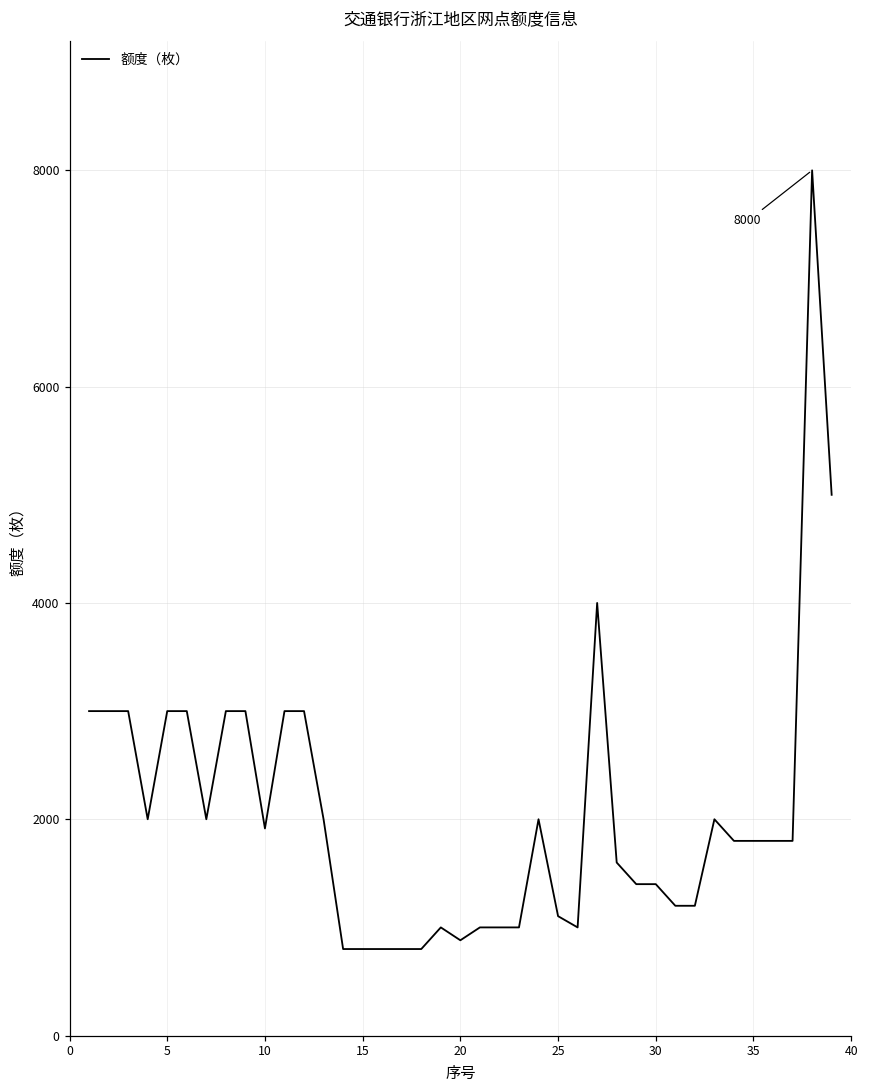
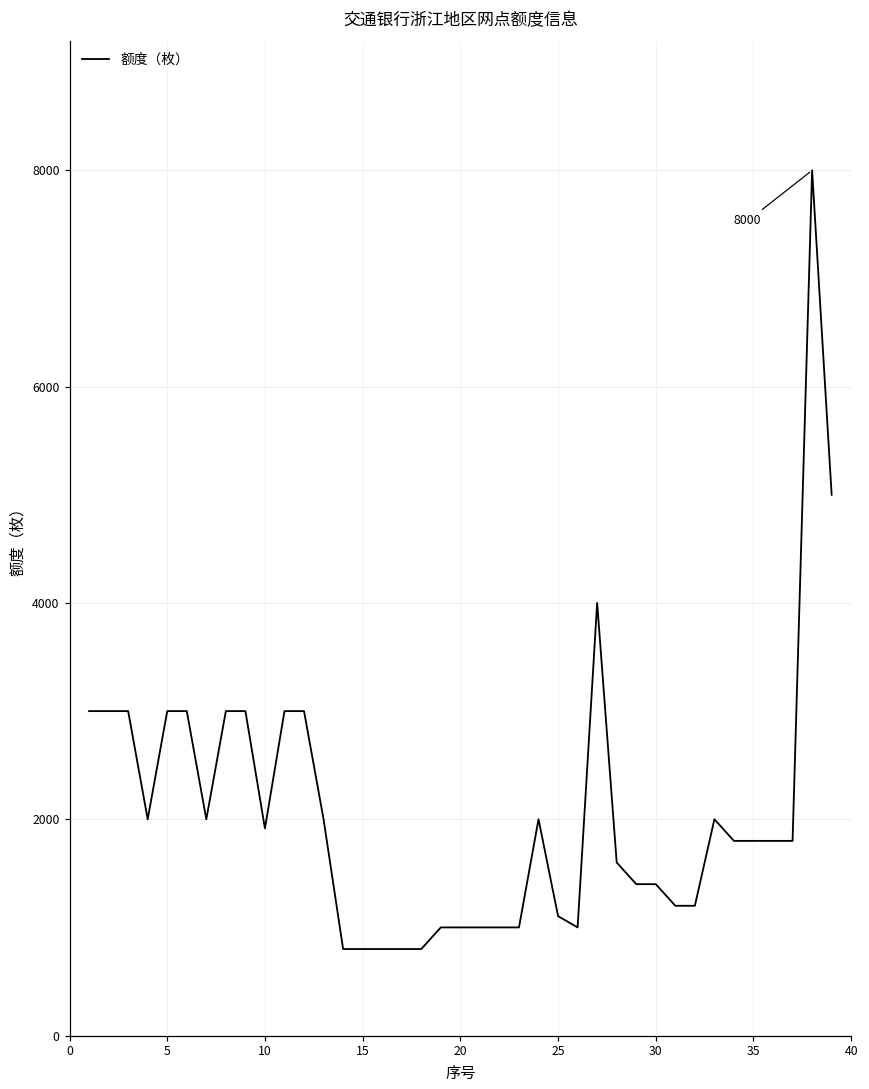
20: 900 -> 1000
